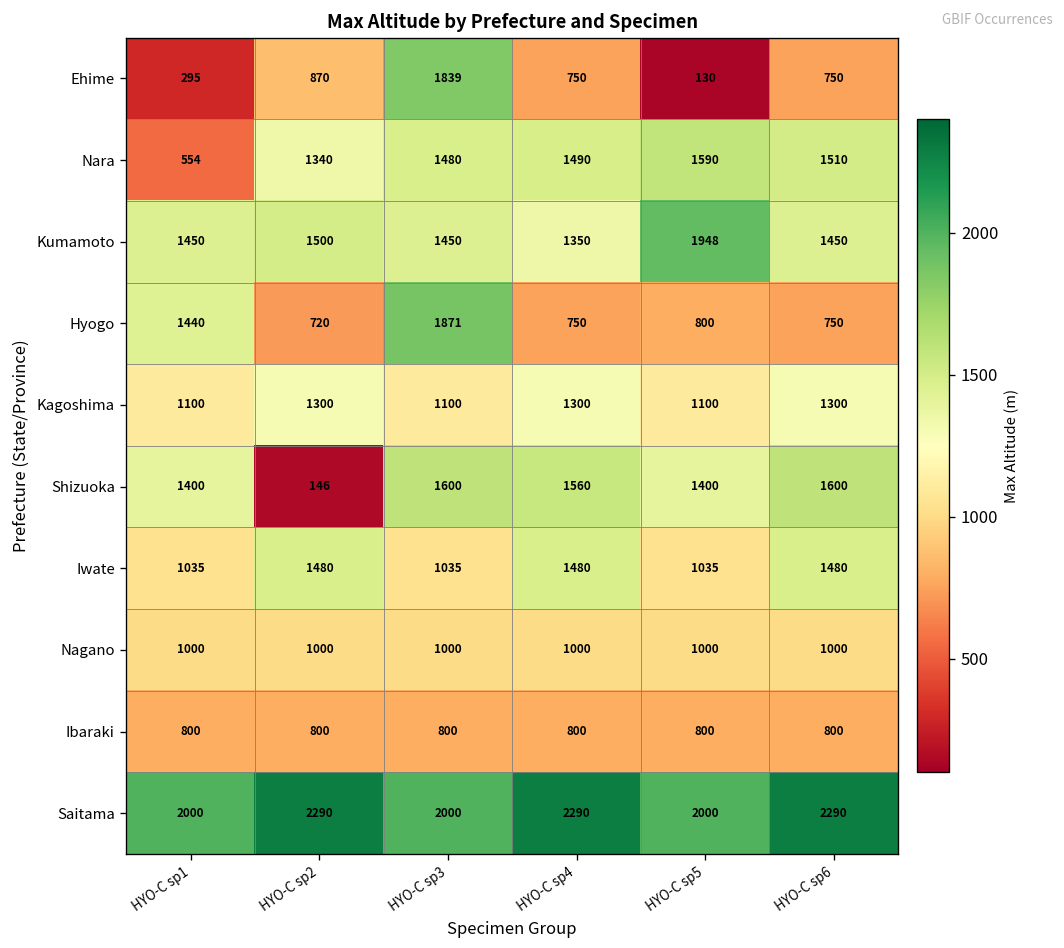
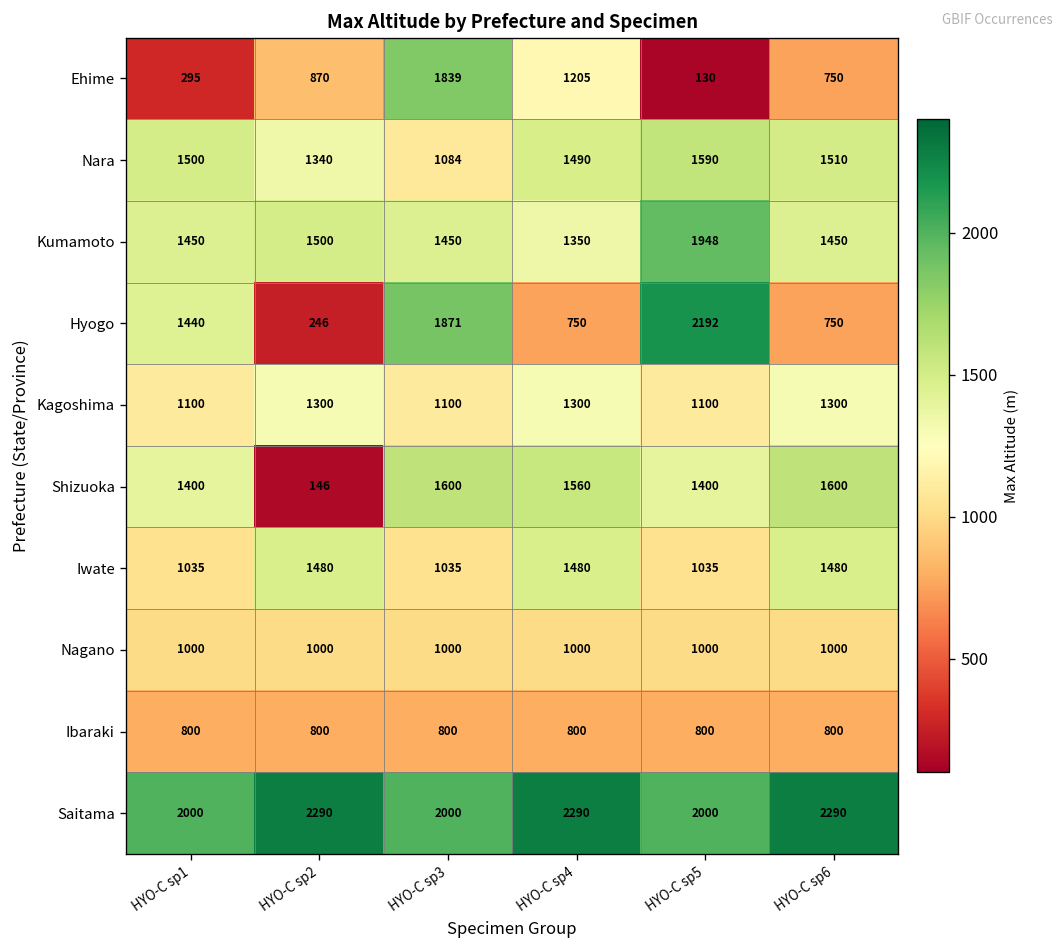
Ehime, HYO-C sp4: 750 -> 1205
Nara, HYO-C sp1: 554 -> 1500
Nara, HYO-C sp3: 1480 -> 1084
Hyogo, HYO-C sp2: 720 -> 246
Hyogo, HYO-C sp5: 800 -> 2192
